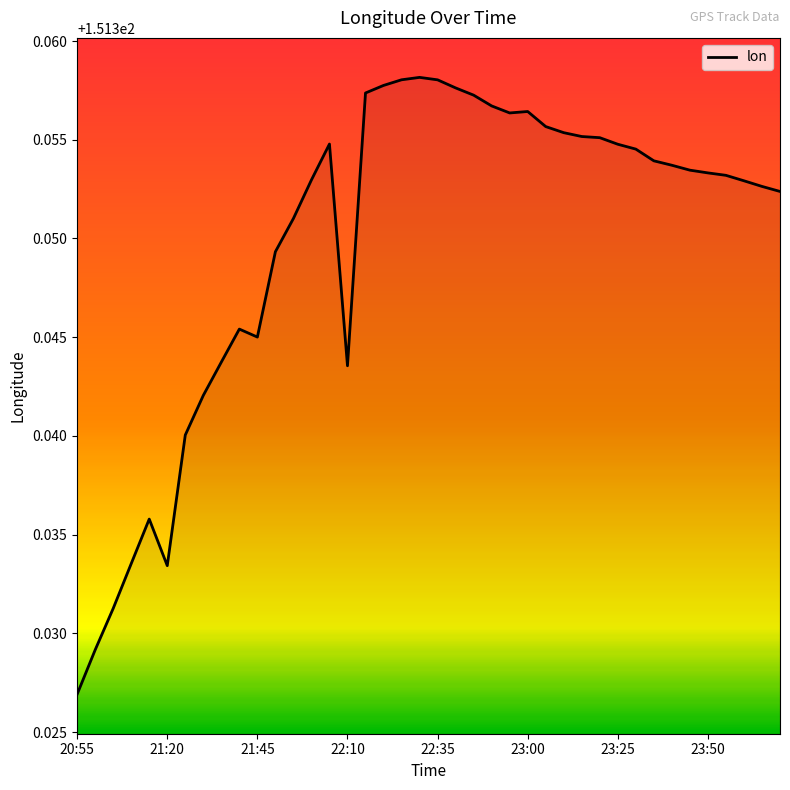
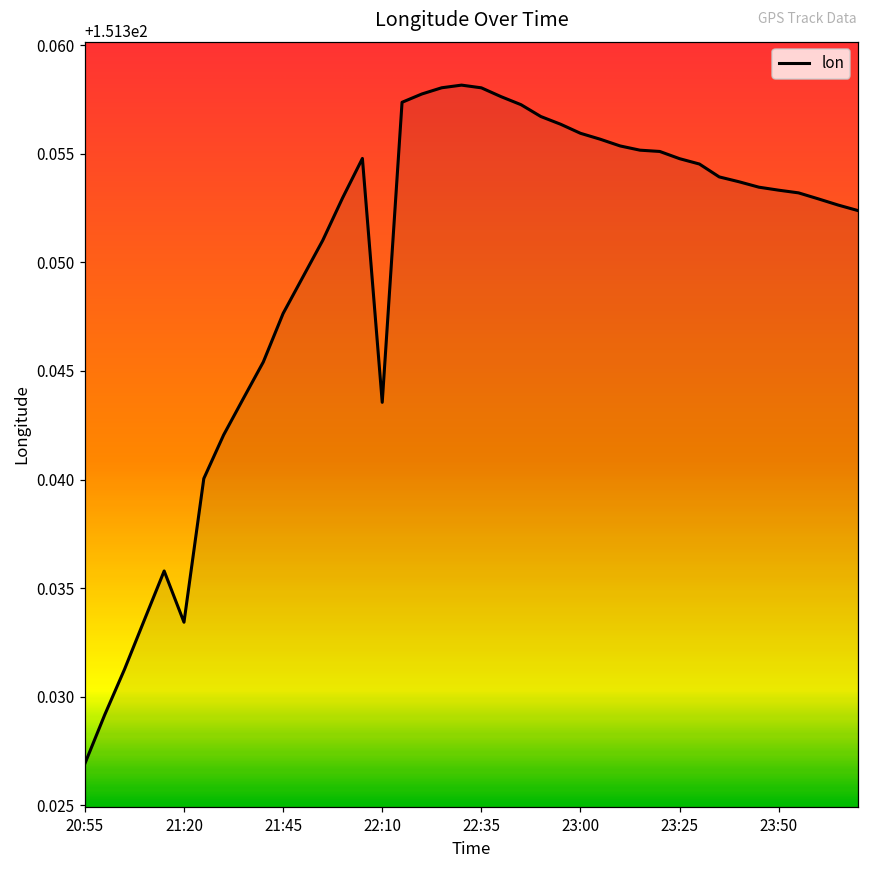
21:45: 151.3450 -> 151.3476
23:00: 151.3564 -> 151.3559
